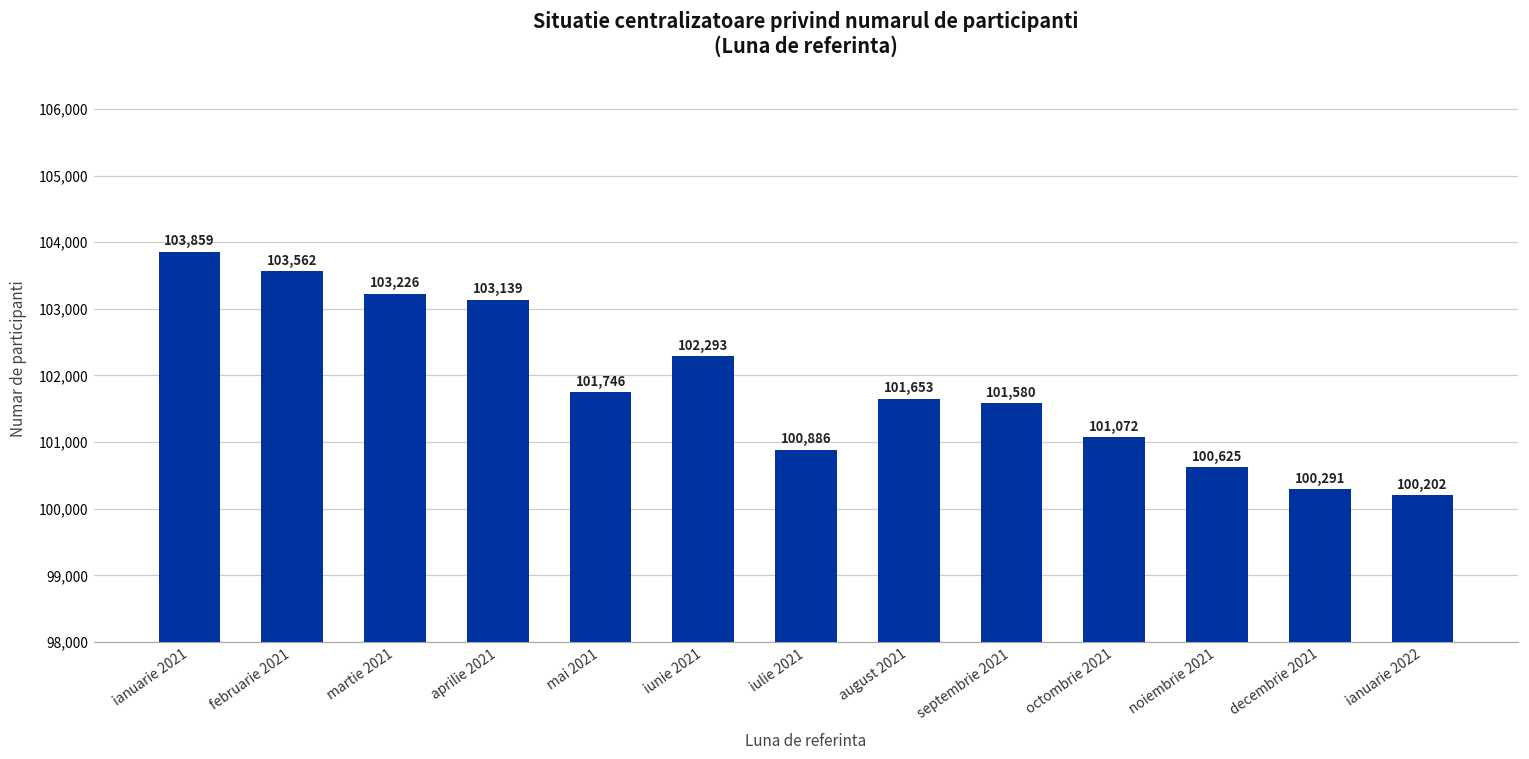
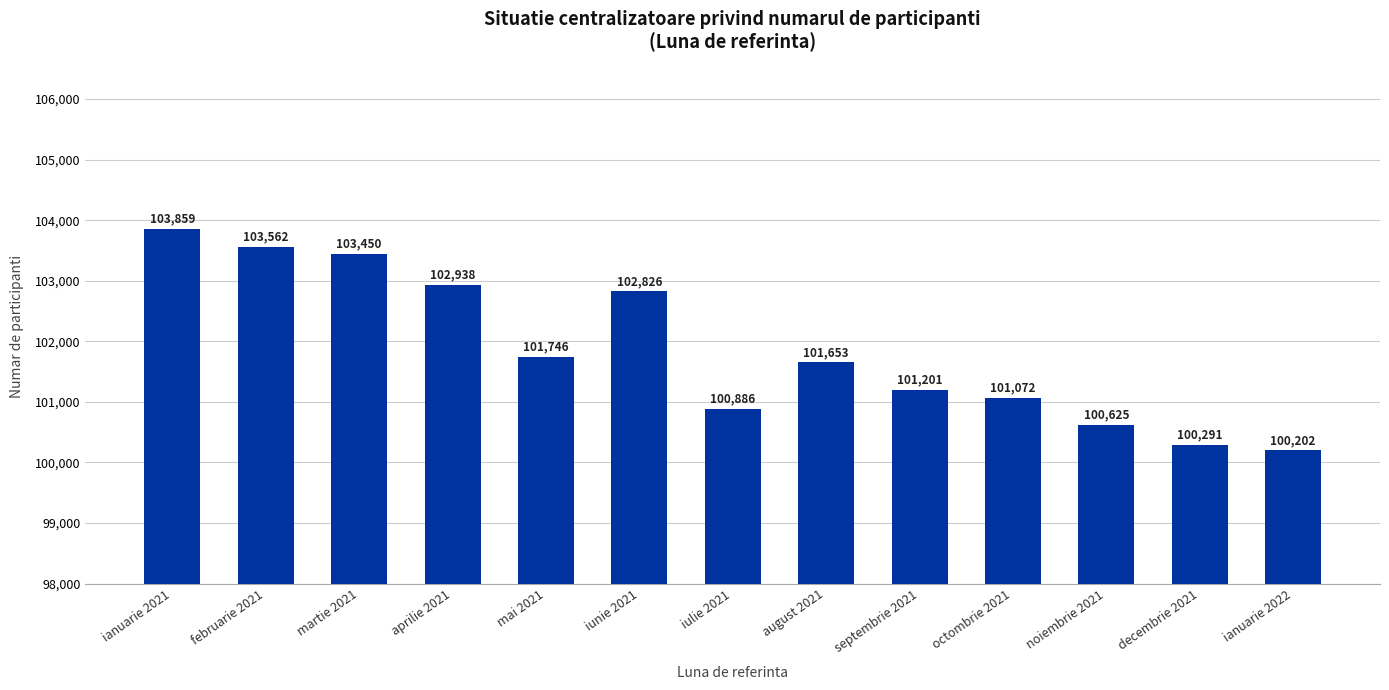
martie 2021: 103,226 -> 103,450
aprilie 2021: 103,139 -> 102,938
iunie 2021: 102,293 -> 102,826
septembrie 2021: 101,580 -> 101,201
